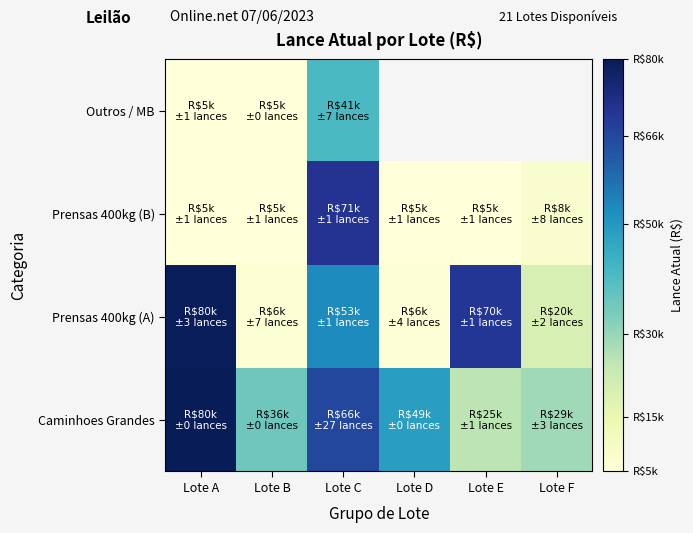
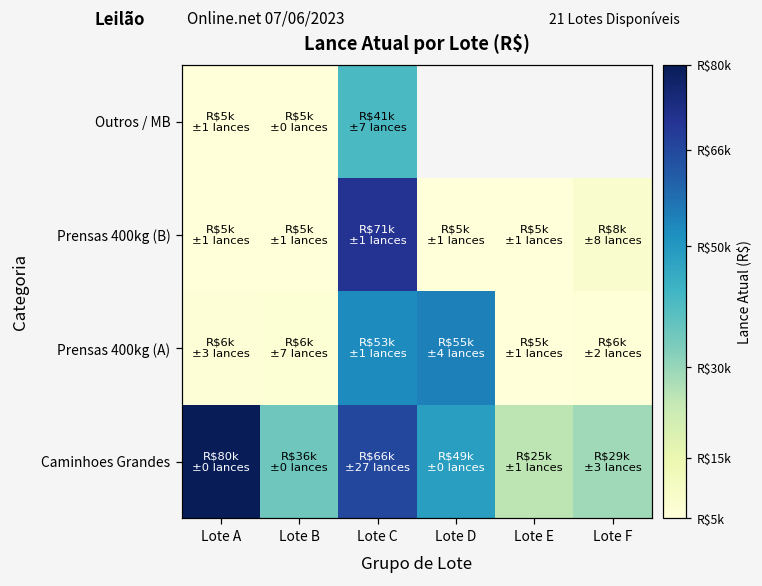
Prensas 400kg (A), Lote A: $80k -> $6k
Prensas 400kg (A), Lote D: $6k -> $55k
Prensas 400kg (A), Lote E: $70k -> $5k
Prensas 400kg (A), Lote F: $20k -> $6k
